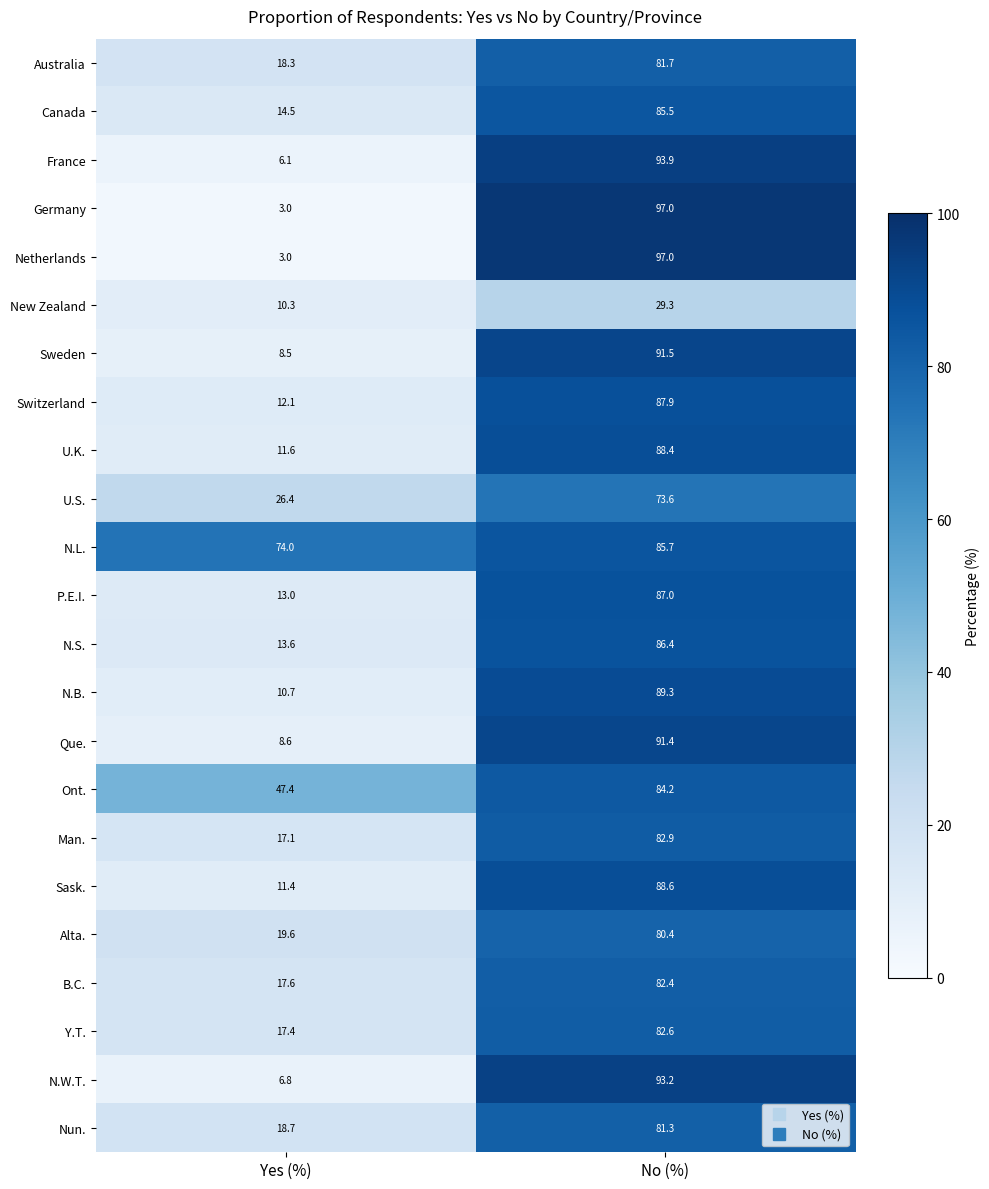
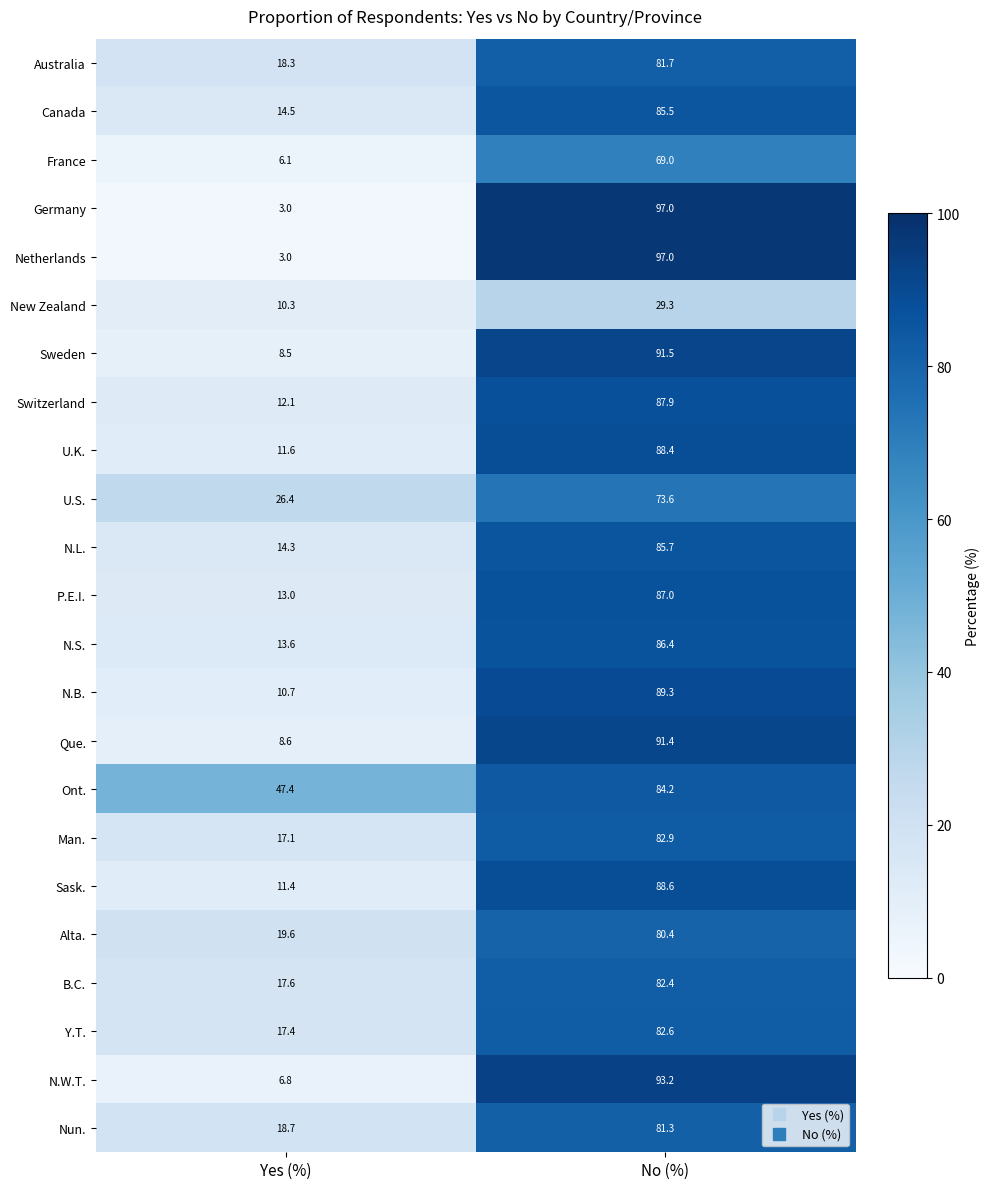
France, No (%): 93.9 -> 69.0
N.L., Yes (%): 74.0 -> 14.3
